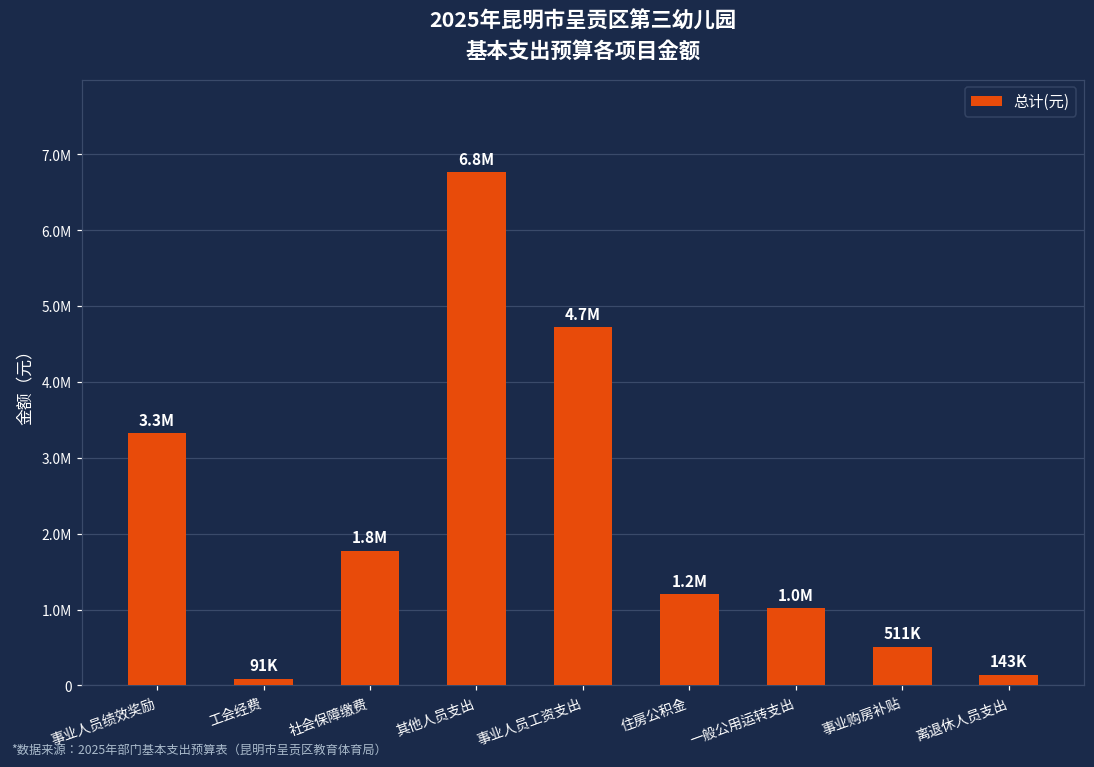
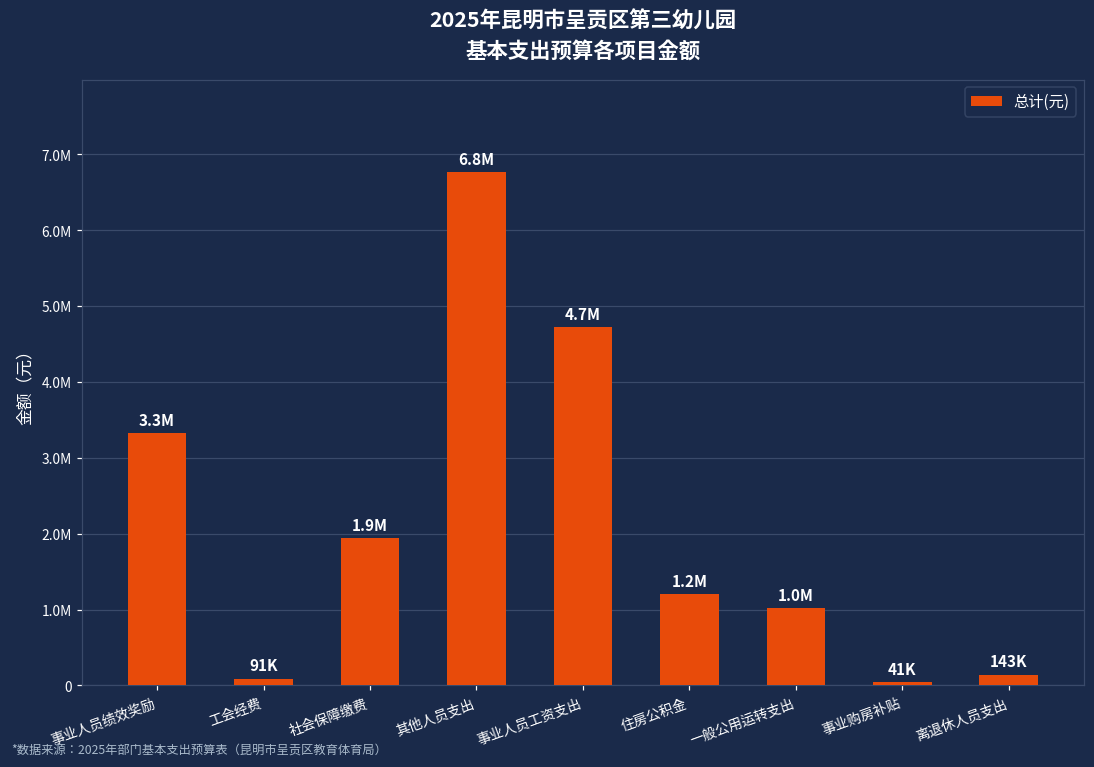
社会保障缴费: 1.8M -> 1.9M
事业购房补贴: 511K -> 41K
